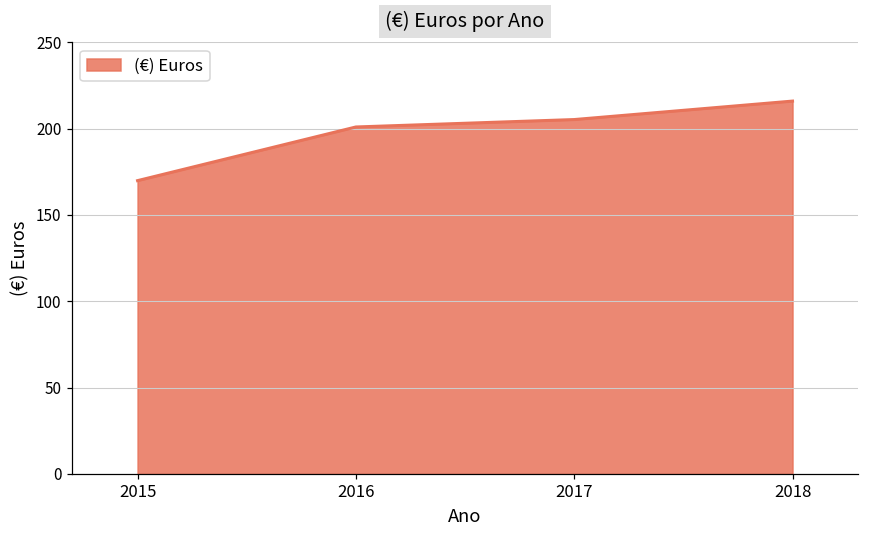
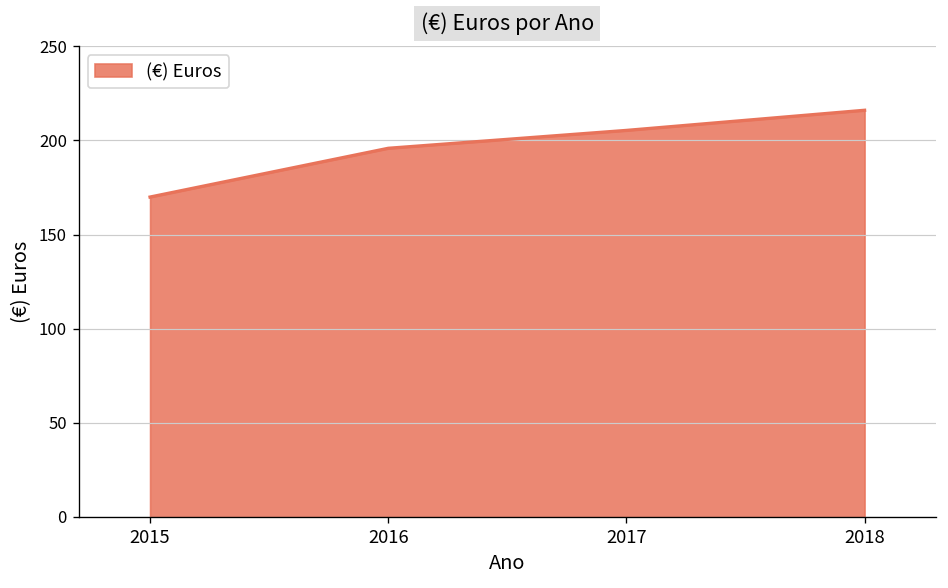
2016: 201 -> 196
